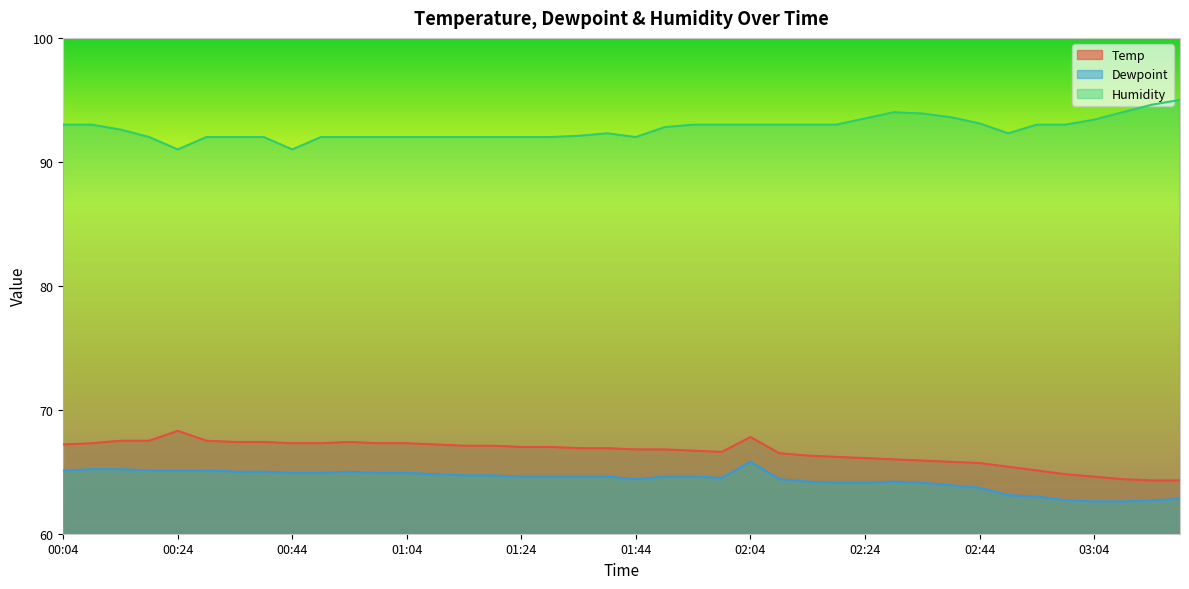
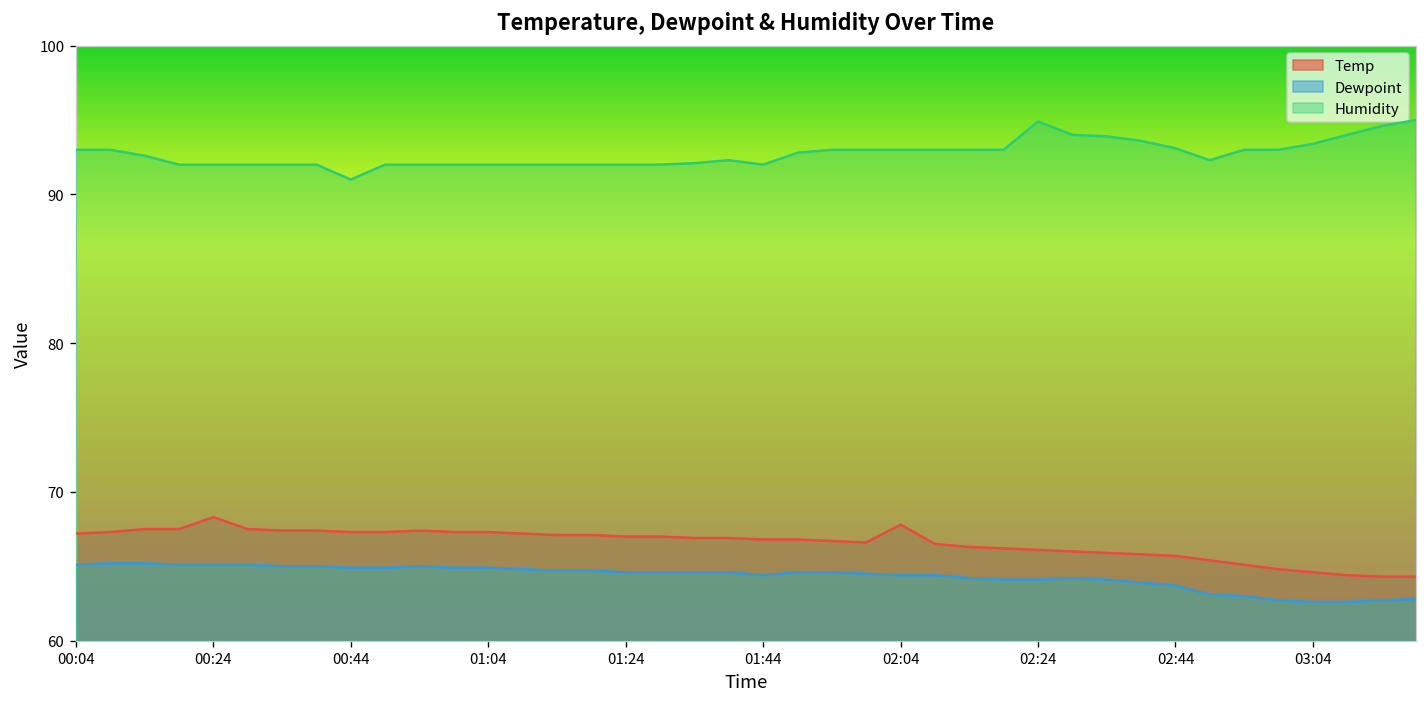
Humidity, 00:24: 91 -> 92
Dewpoint, 02:04: 65.8 -> 64.4
Humidity, 02:24: 93.5 -> 94.9
